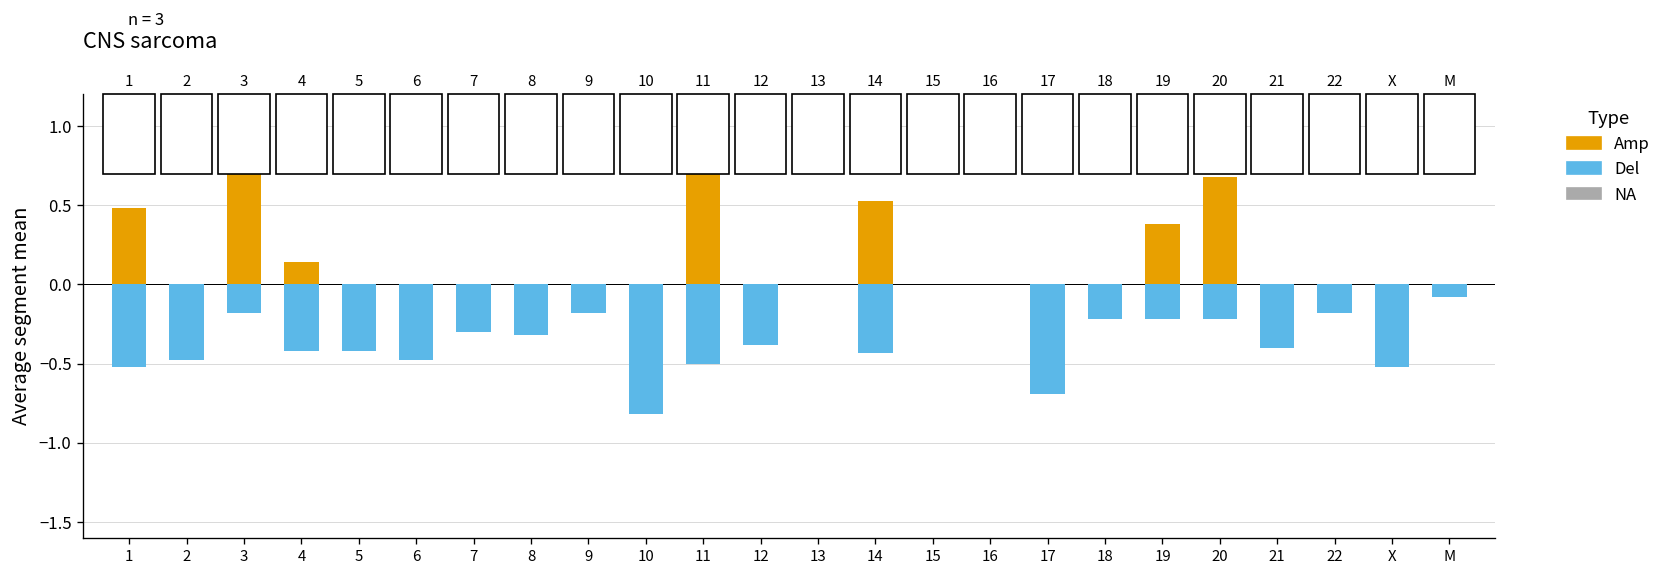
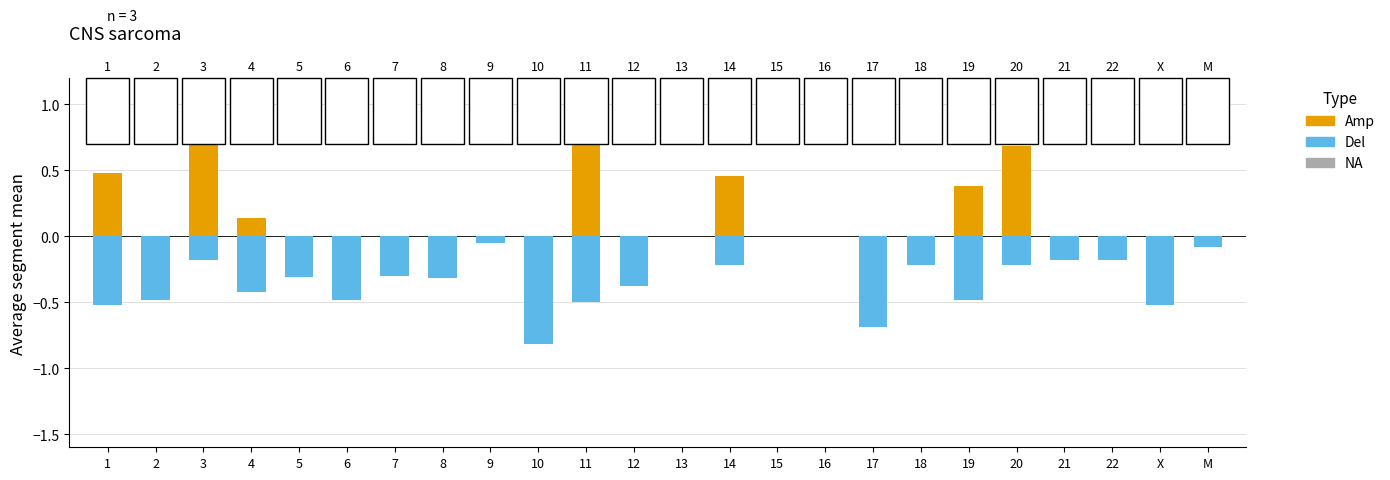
Del, 5: -0.42 -> -0.31
Del, 9: -0.18 -> -0.05
Amp, 14: 0.53 -> 0.46
Del, 14: -0.43 -> -0.22
Del, 19: -0.22 -> -0.48
Del, 21: -0.40 -> -0.18
